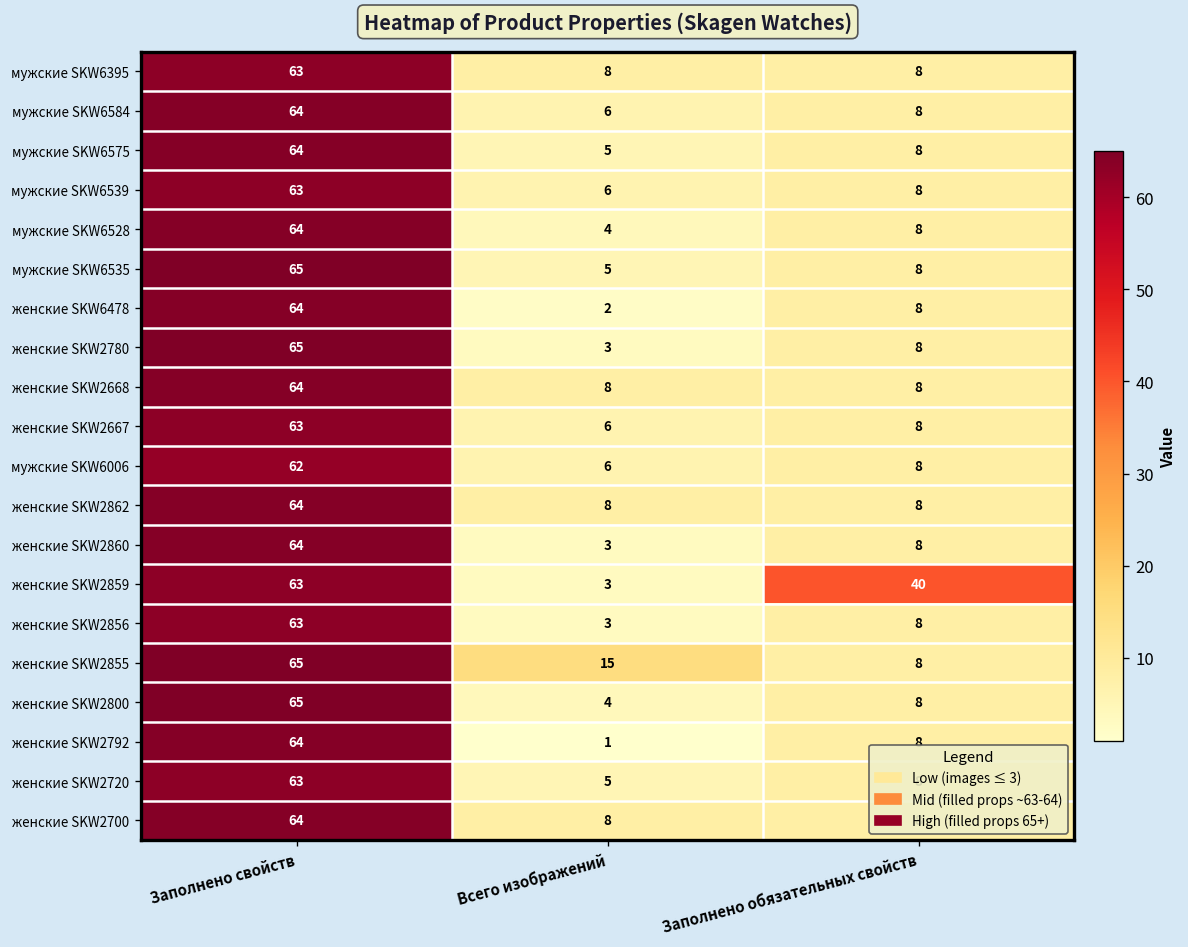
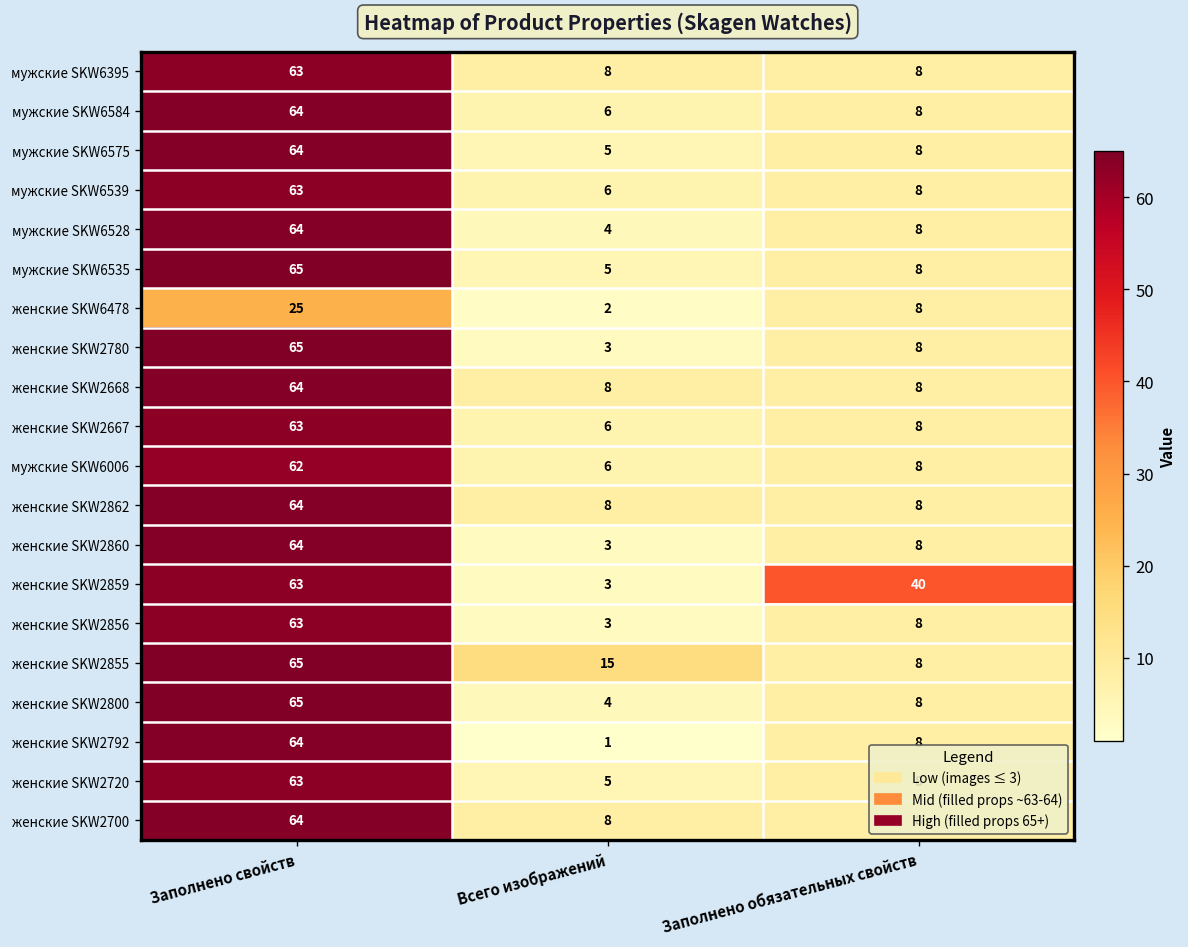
женские SKW6478, Заполнено свойств: 64 -> 25
